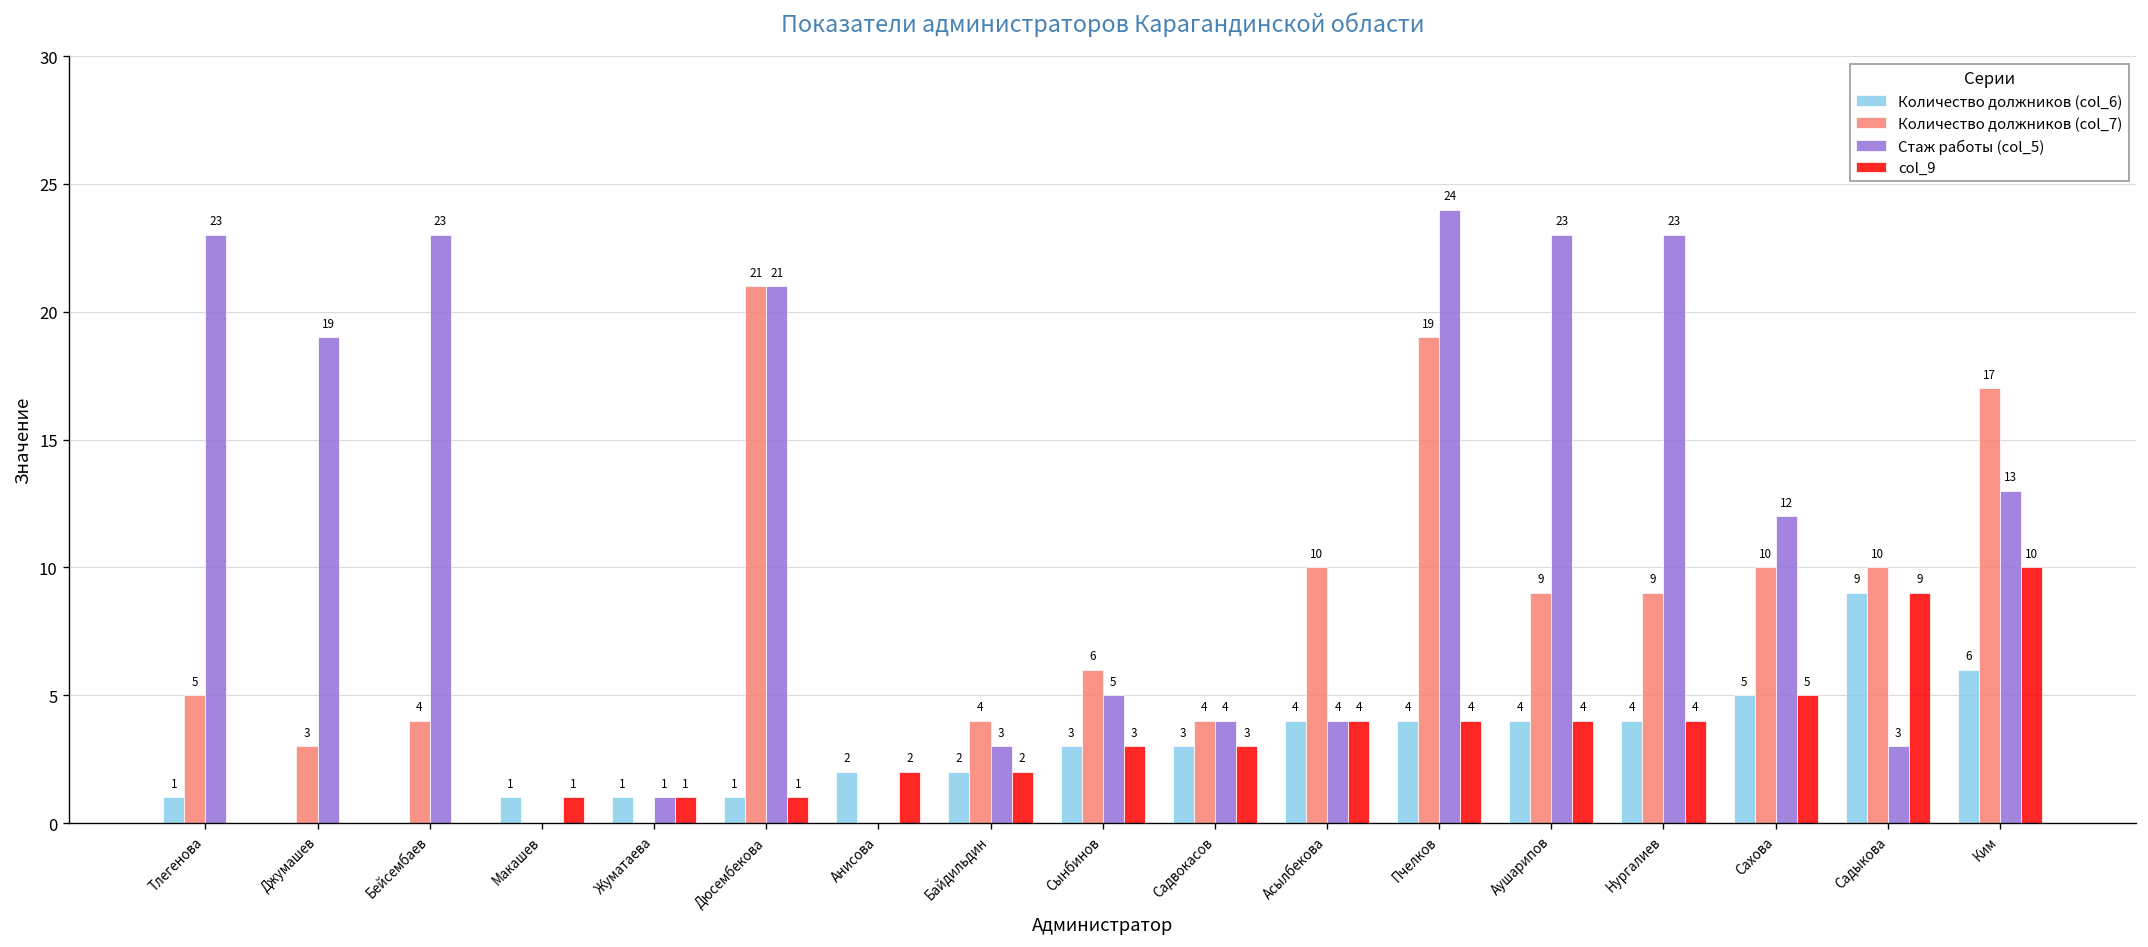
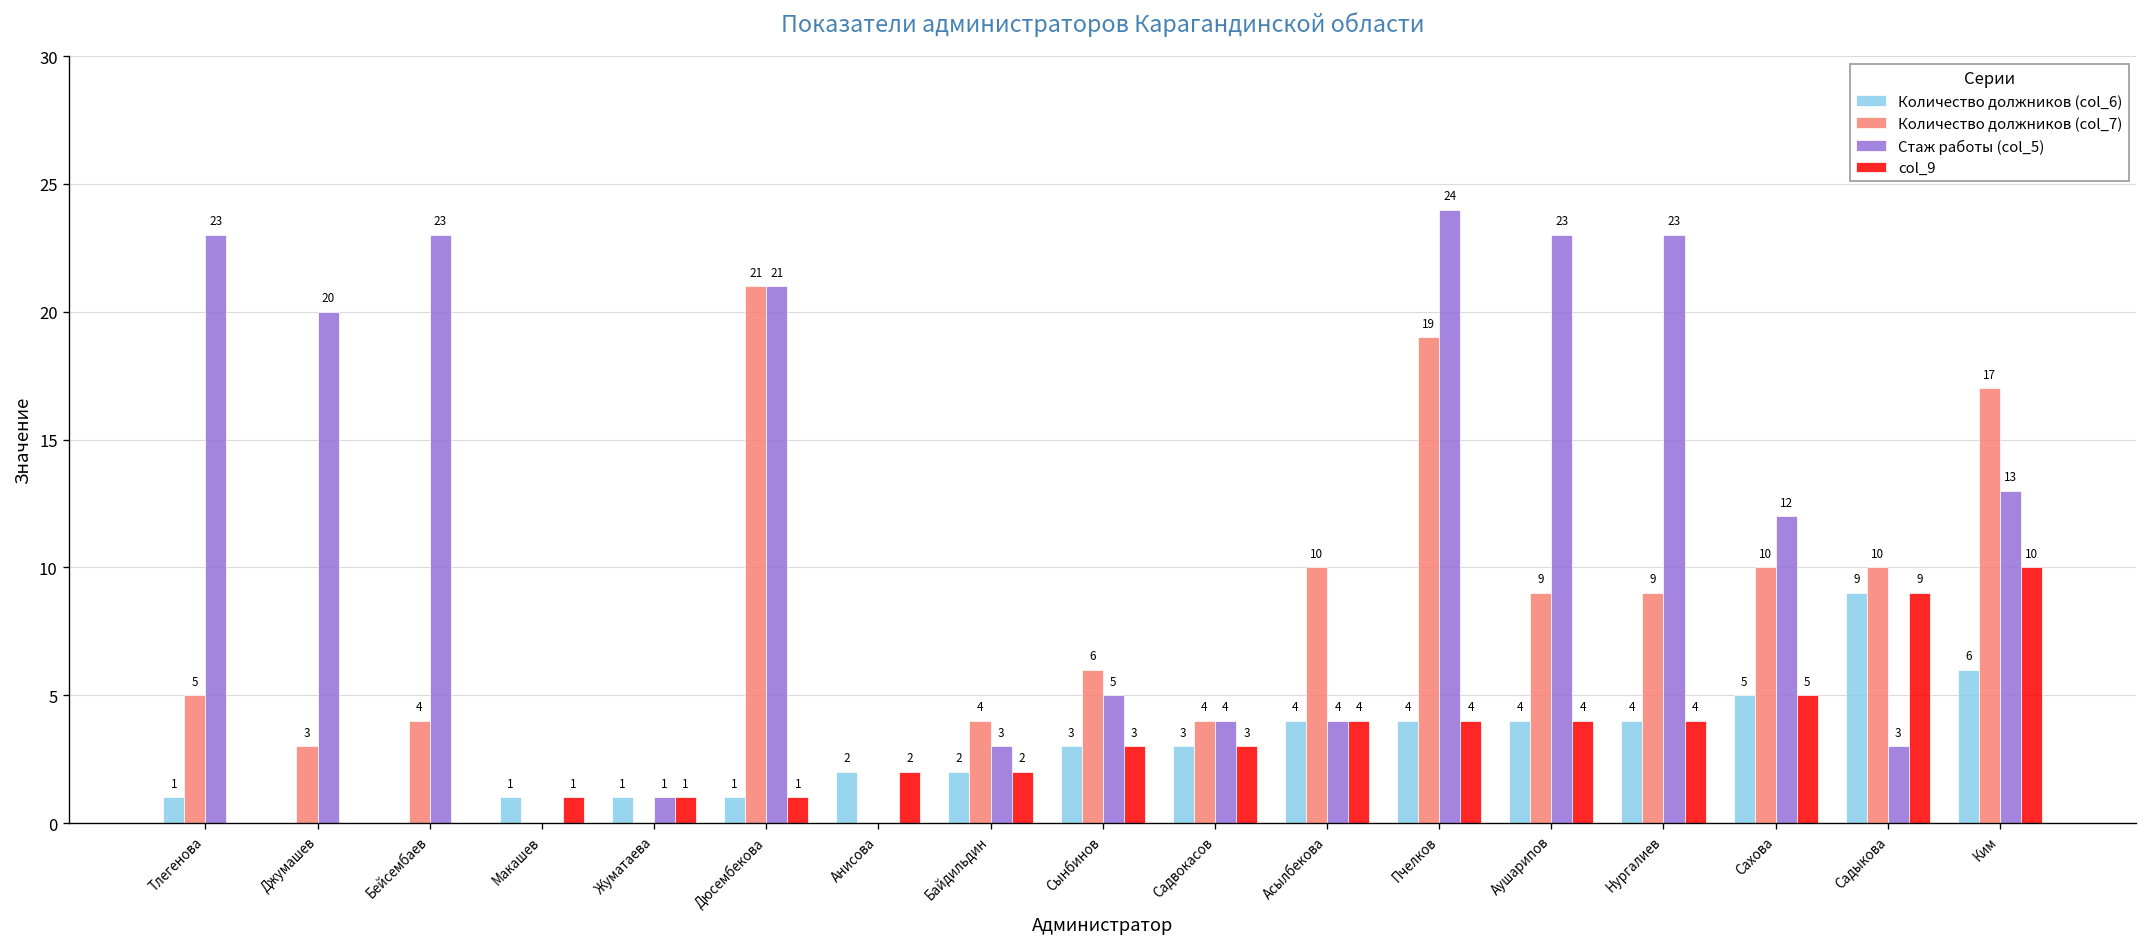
Стаж работы (col_5), Джумашев: 19 -> 20
